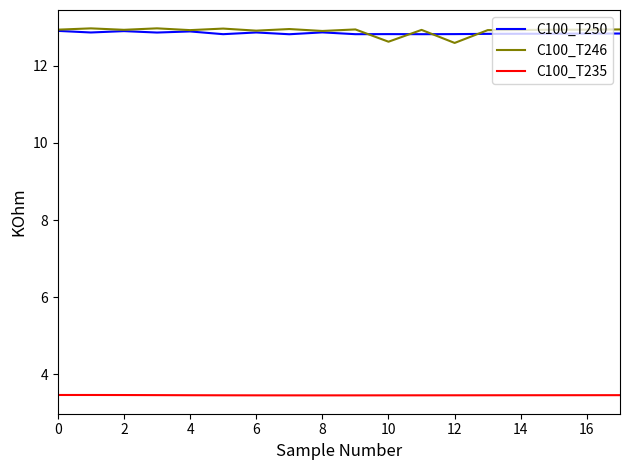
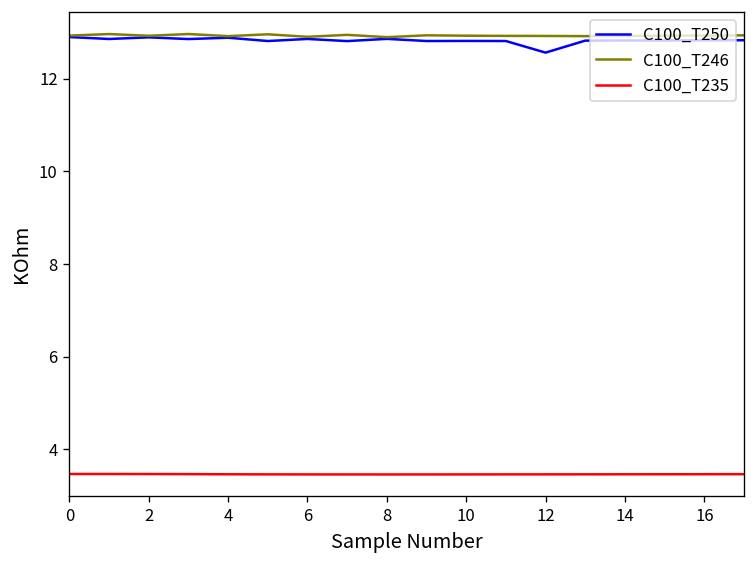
C100_T246, 10: 12.6 -> 12.9
C100_T250, 12: 12.8 -> 12.6
C100_T246, 12: 12.6 -> 12.9
